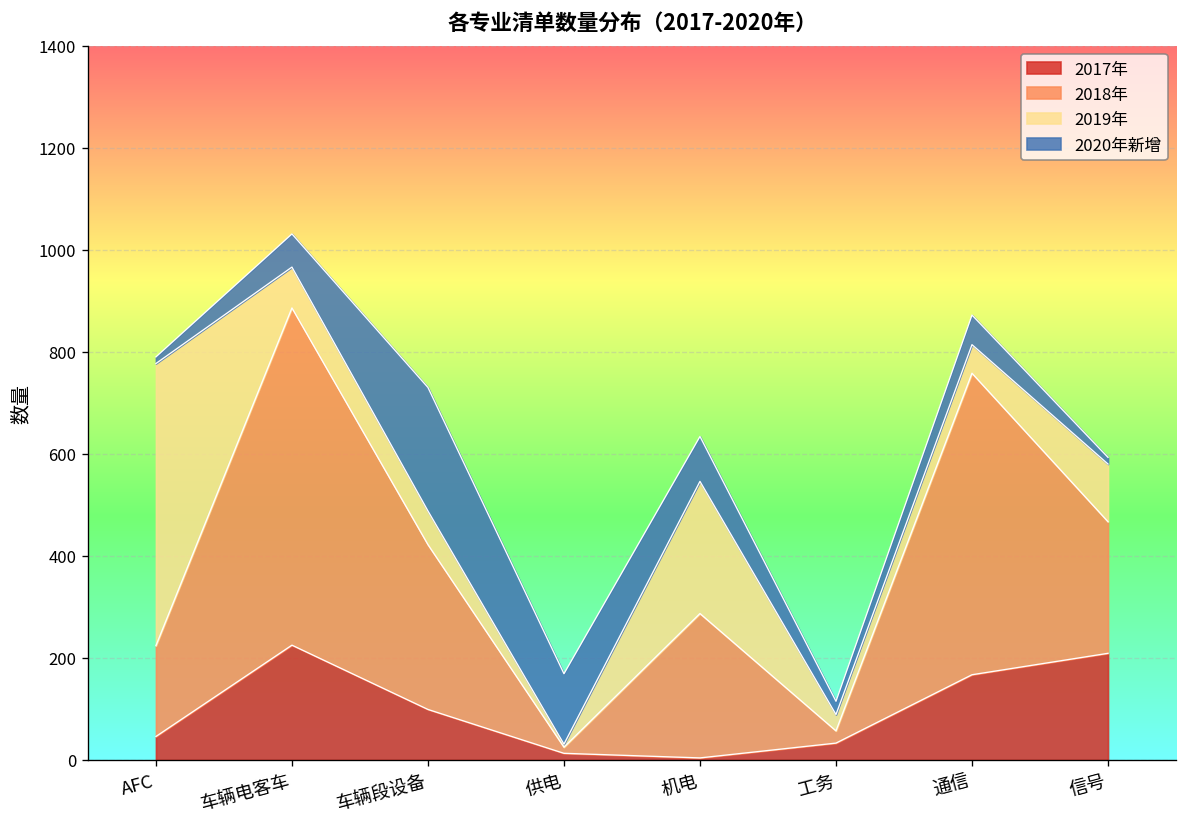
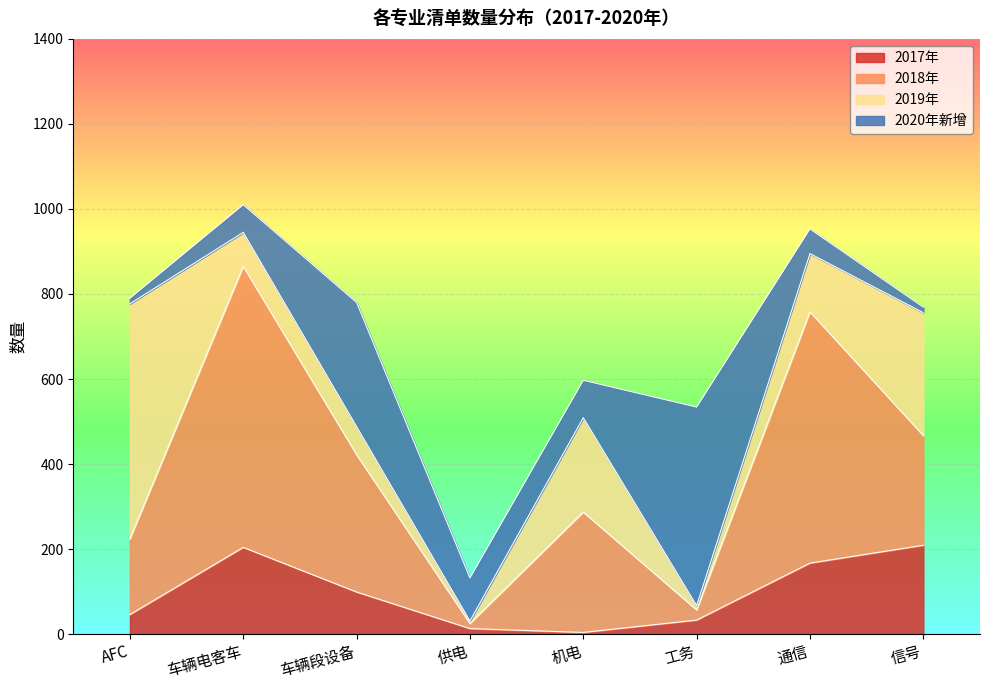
2017年, 车辆电客车: 230 -> 200
2020年新增, 车辆段设备: 240 -> 290
2020年新增, 供电: 140 -> 100
2019年, 机电: 260 -> 220
2019年, 工务: 30 -> 10
2020年新增, 工务: 30 -> 470
2019年, 通信: 60 -> 140
2019年, 信号: 110 -> 290
